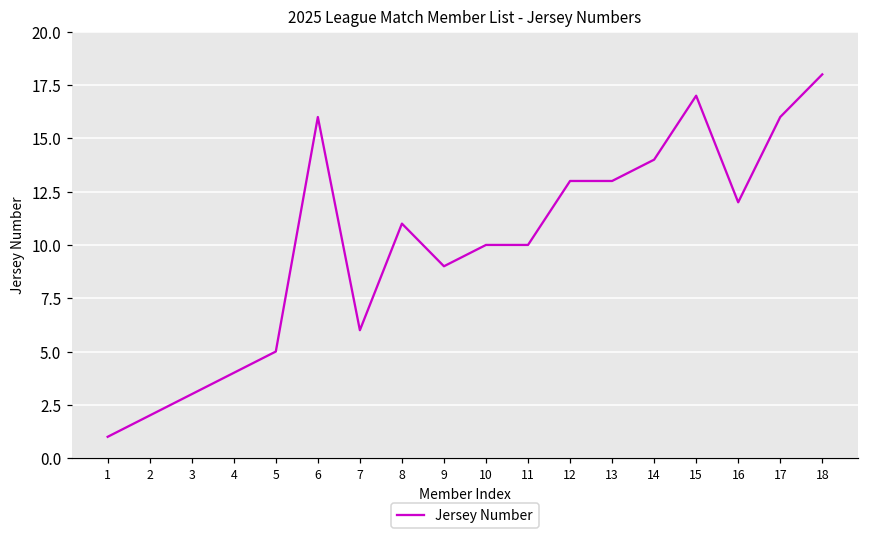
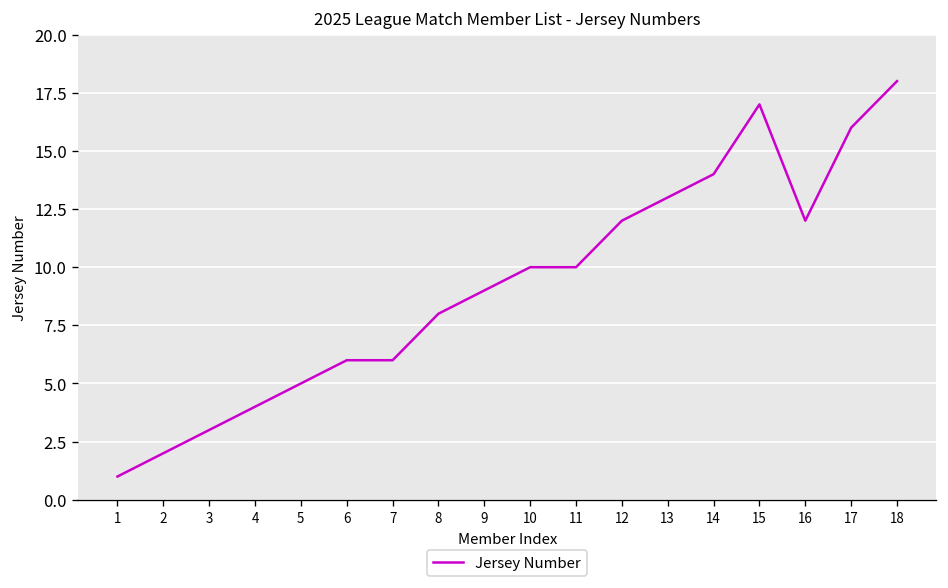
6: 16 -> 6
8: 11 -> 8
12: 13 -> 12
